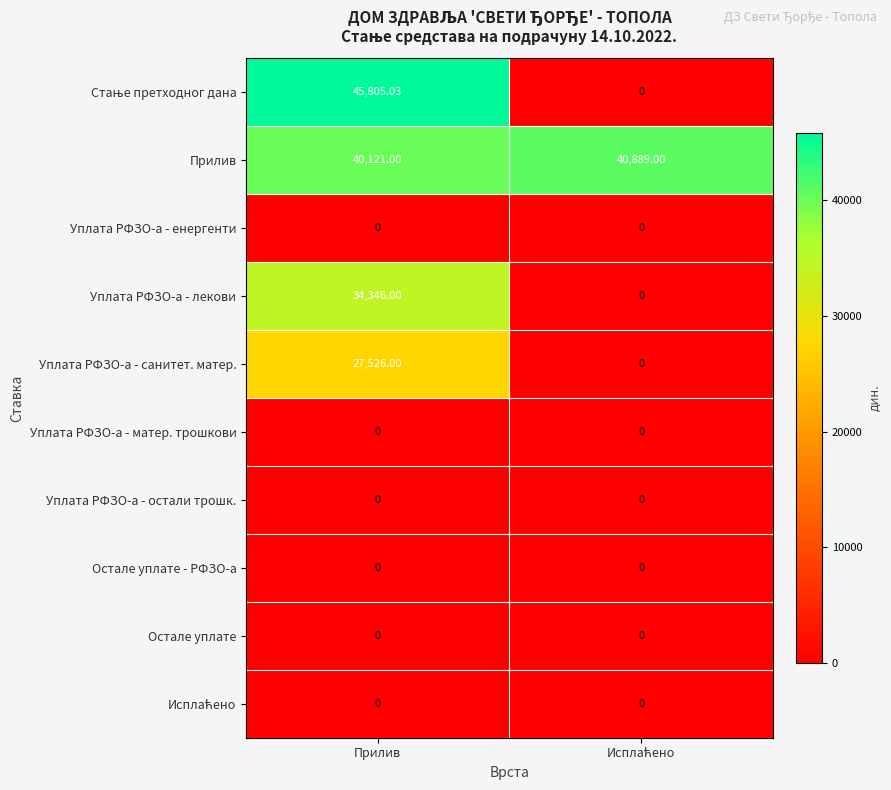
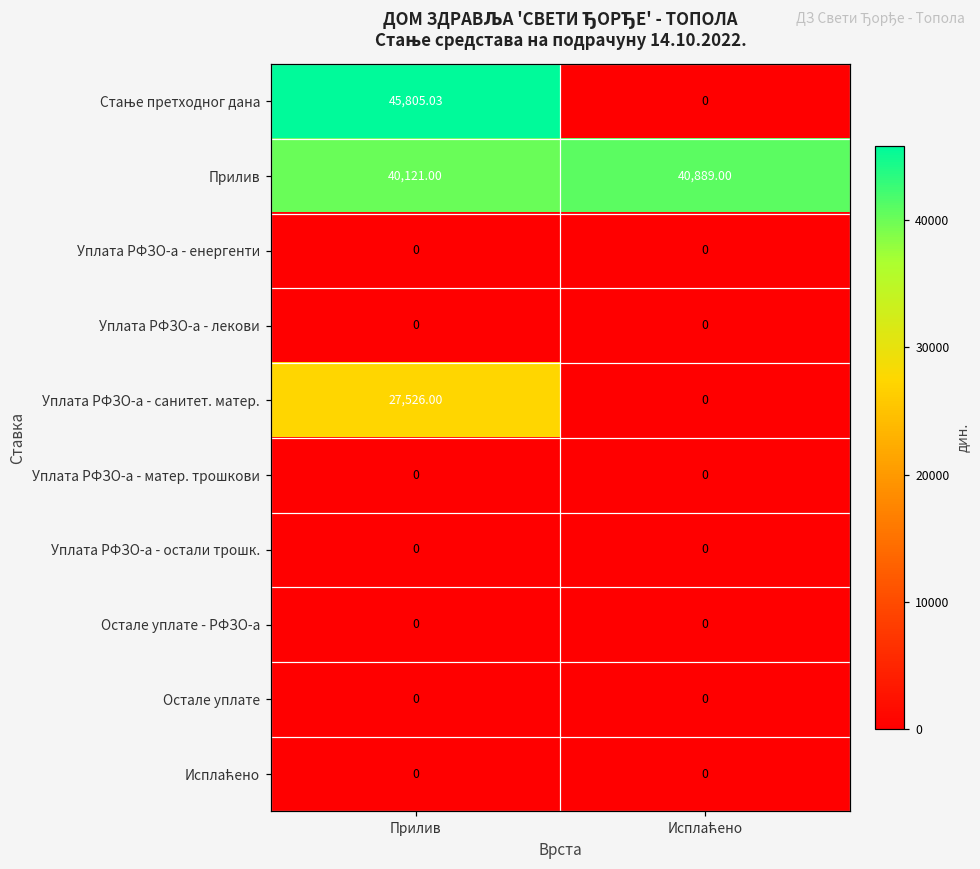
Уплата РФЗО-а - лекови, Прилив: 34,346.00 -> 0
